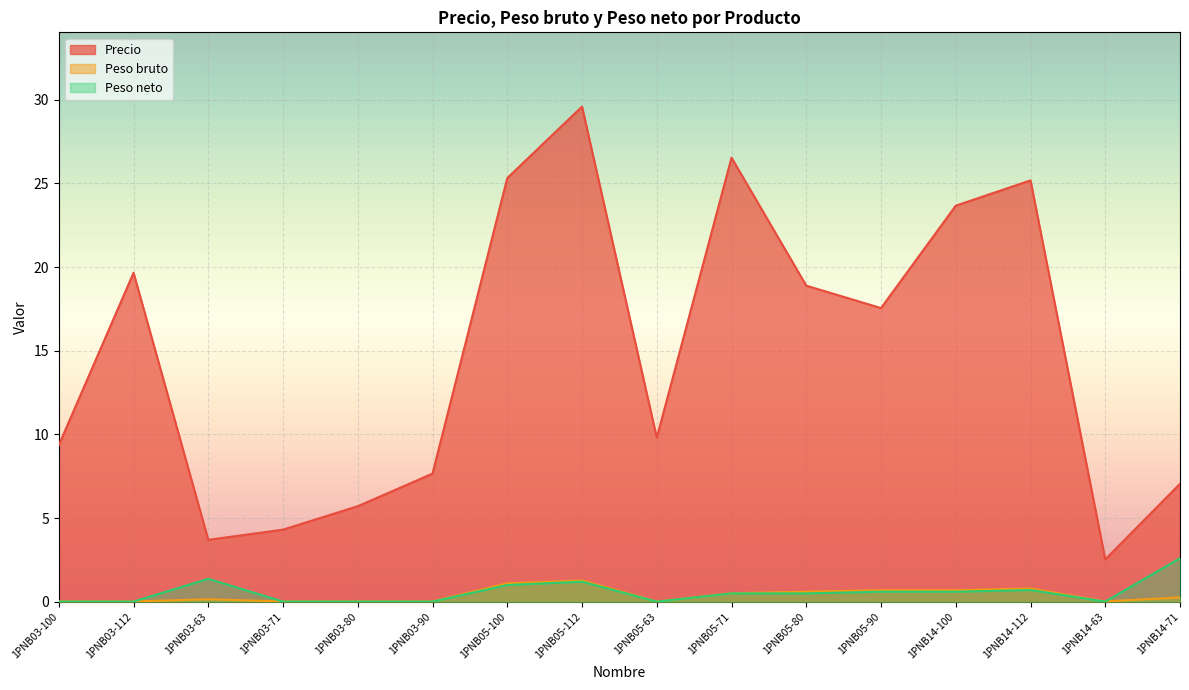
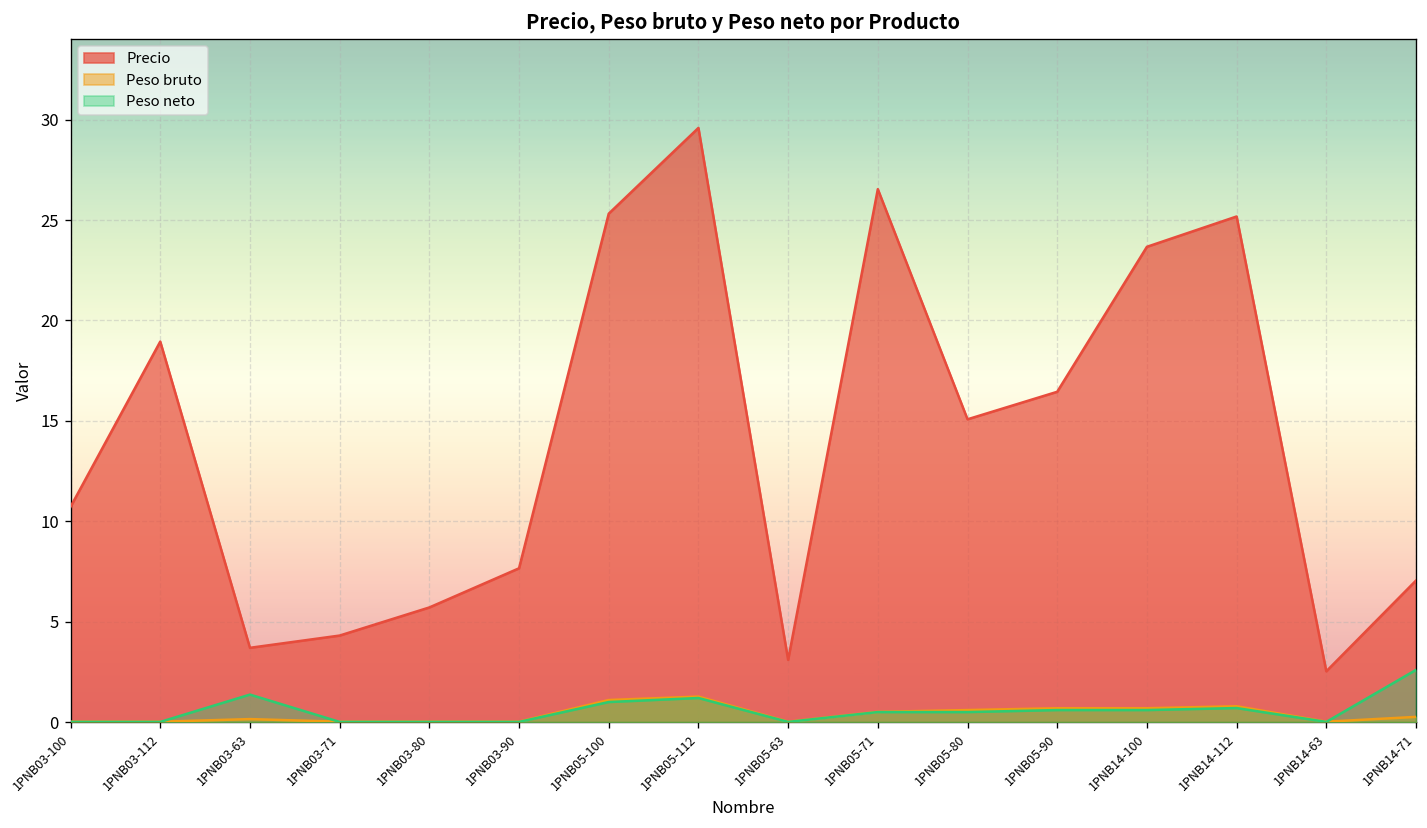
Precio, 1PNB03-100: 9.4 -> 10.7
Precio, 1PNB03-112: 19.7 -> 19.0
Precio, 1PNB05-63: 9.8 -> 3.1
Precio, 1PNB05-80: 18.9 -> 15.1
Precio, 1PNB05-90: 17.6 -> 16.5
